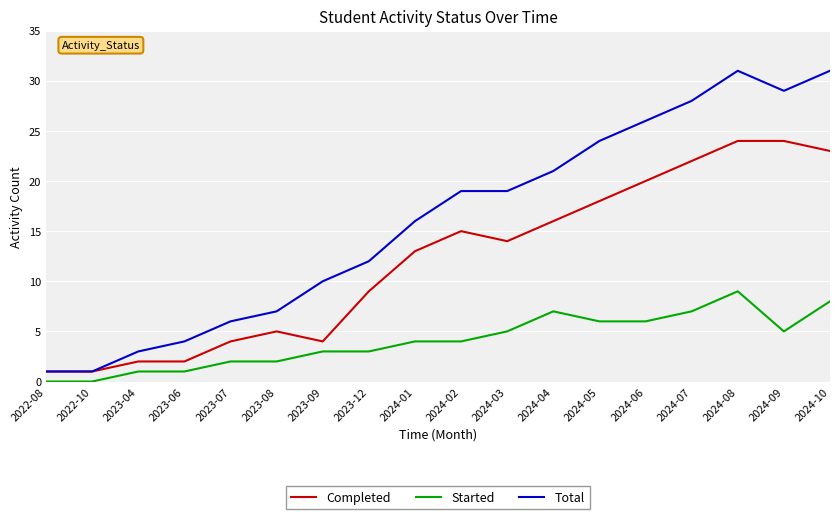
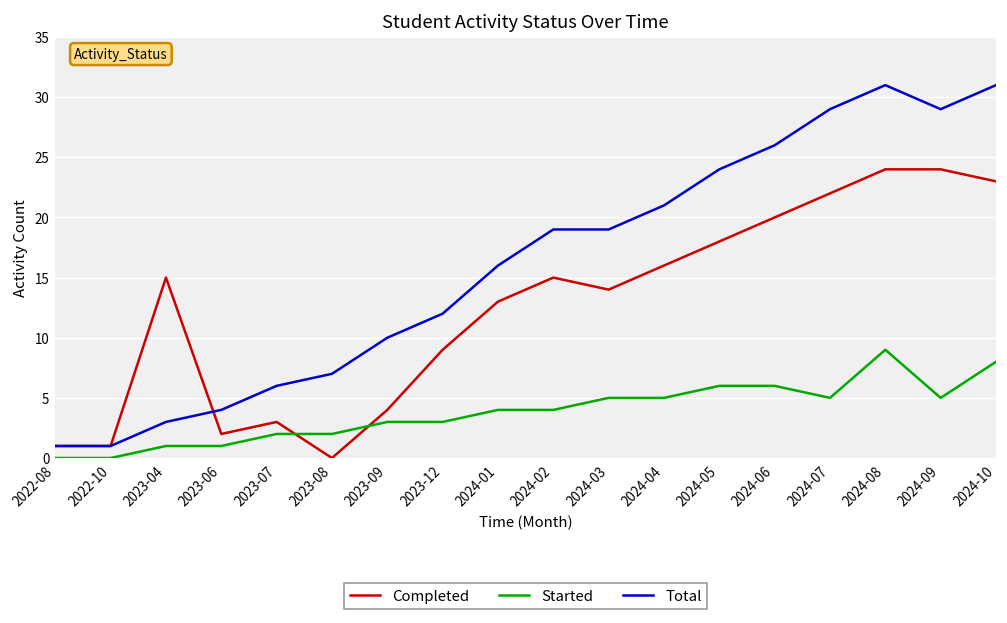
Completed, 2023-04: 2 -> 15
Completed, 2023-07: 4 -> 3
Completed, 2023-08: 5 -> 0
Started, 2024-04: 7 -> 5
Started, 2024-07: 7 -> 5
Total, 2024-07: 28 -> 29
